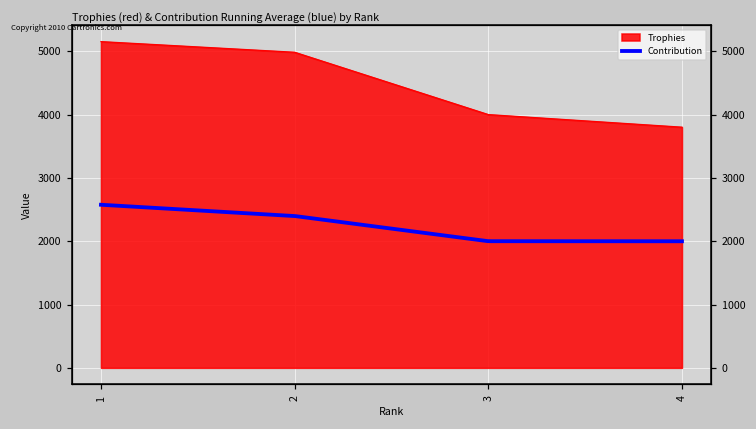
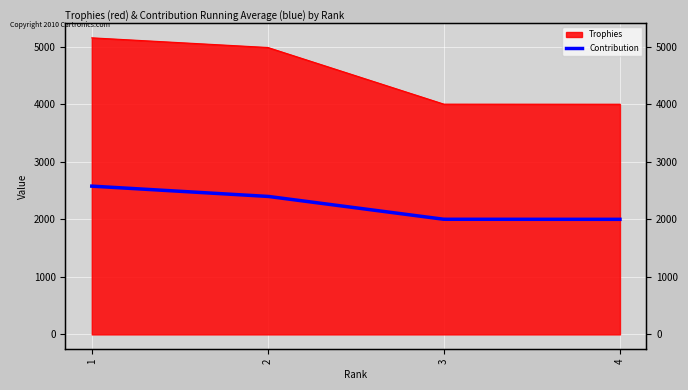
Trophies, 4: 3800 -> 4000
